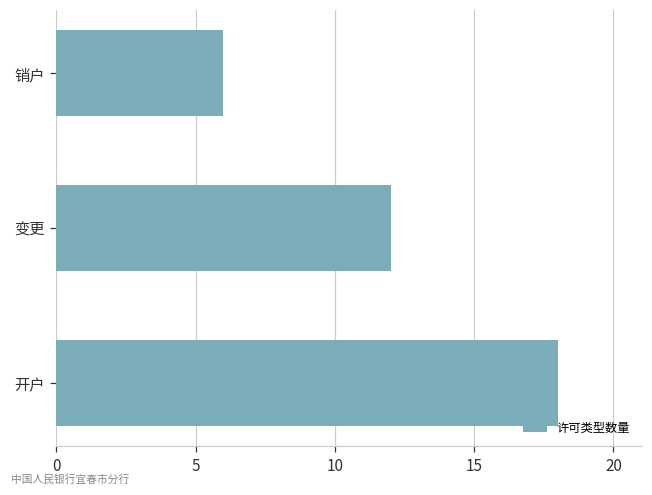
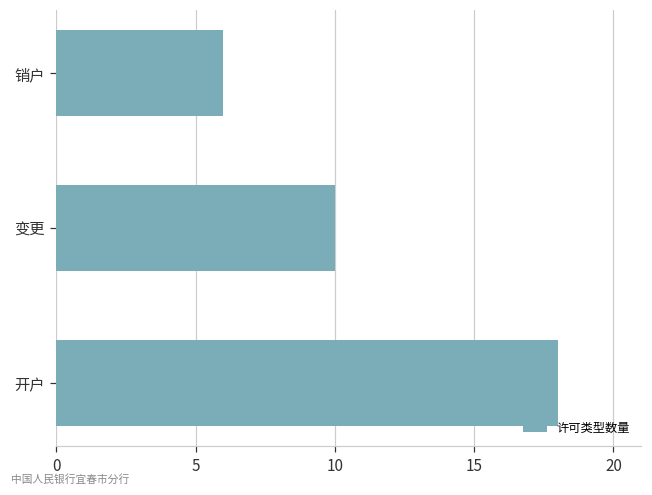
变更: 12 -> 10
